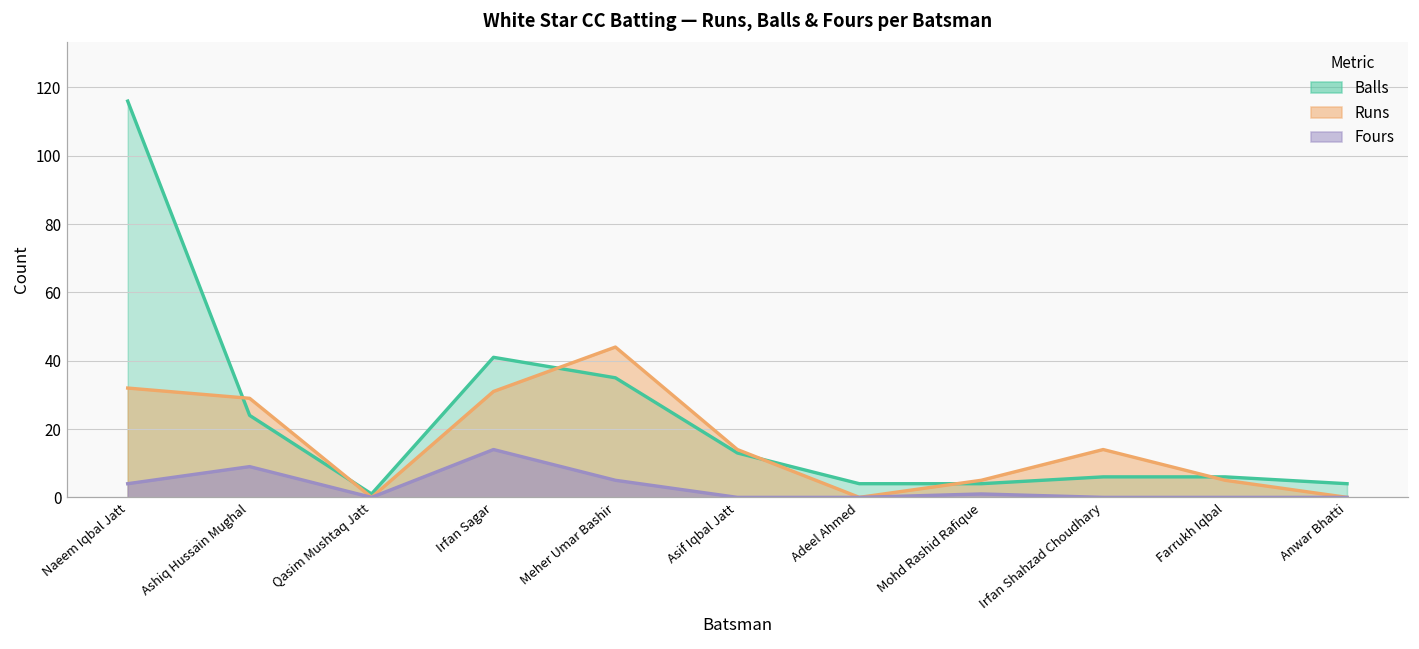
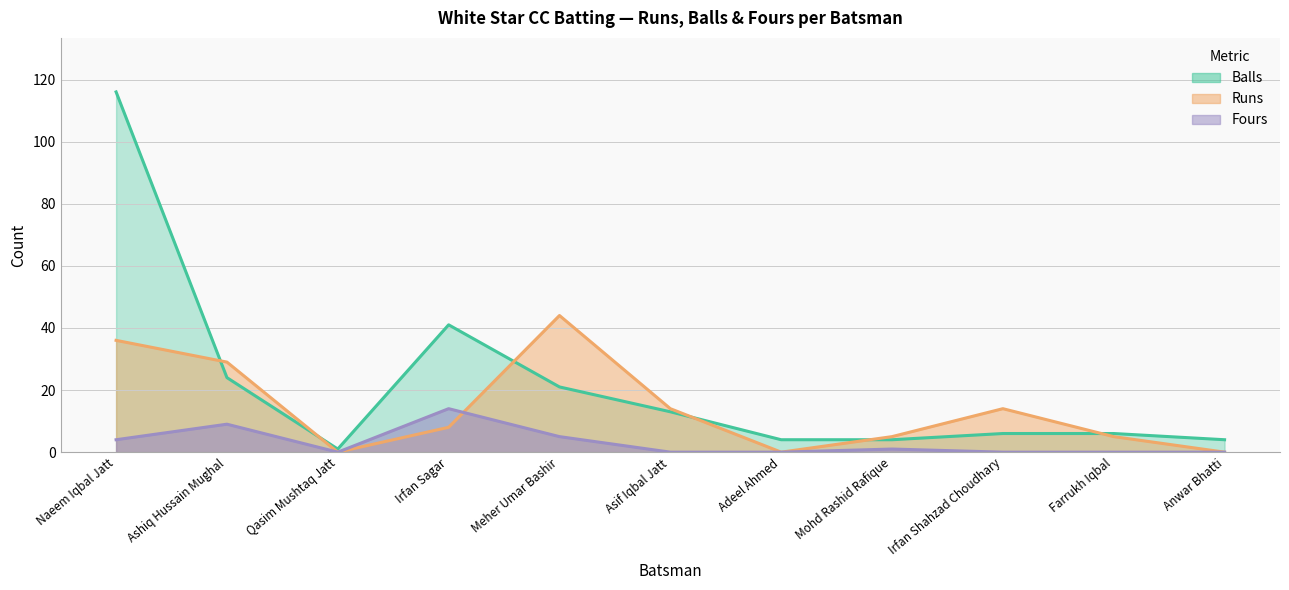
Runs, Naeem Iqbal Jatt: 32 -> 36
Runs, Irfan Sagar: 31 -> 8
Balls, Meher Umar Bashir: 35 -> 21
